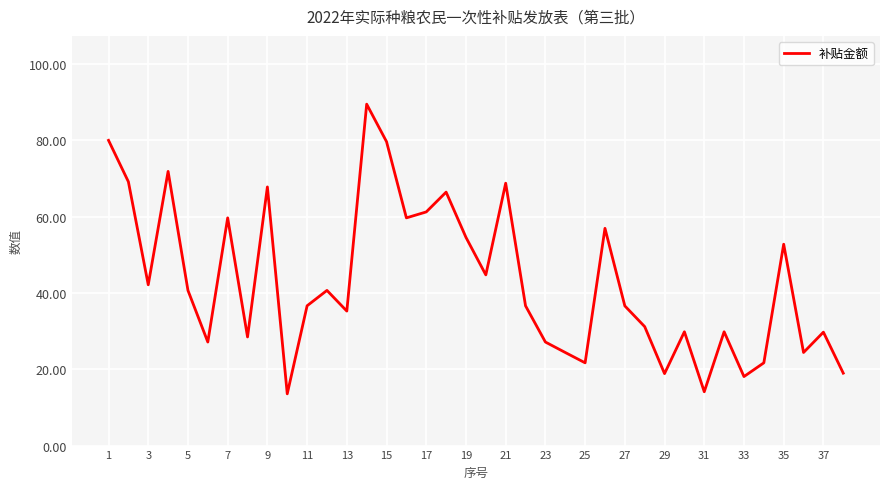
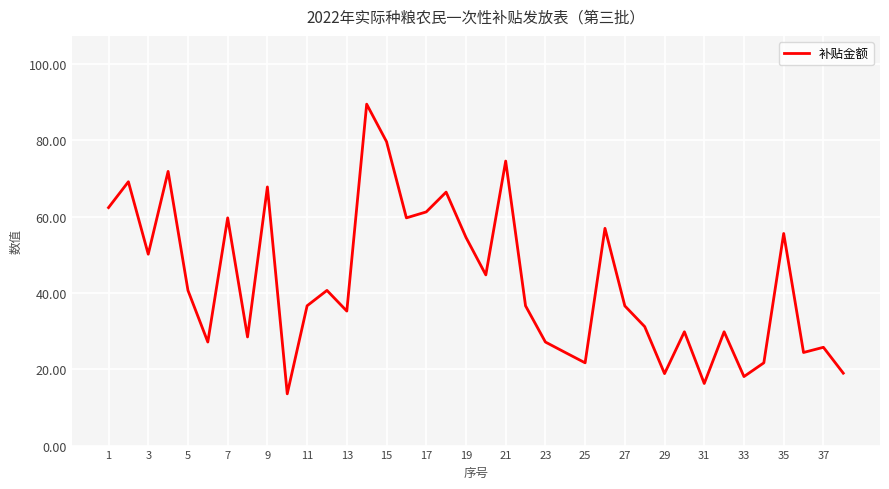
1: 80 -> 62
3: 42 -> 50
21: 69 -> 75
31: 14 -> 16
35: 53 -> 56
37: 30 -> 26
